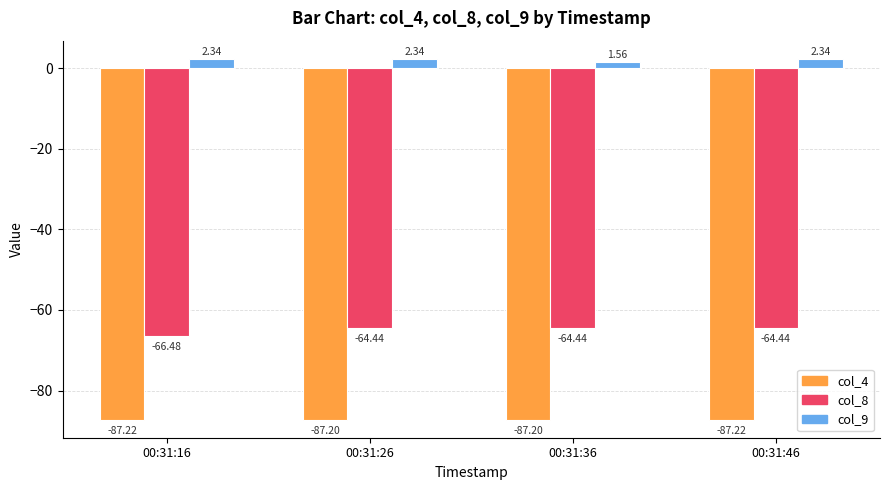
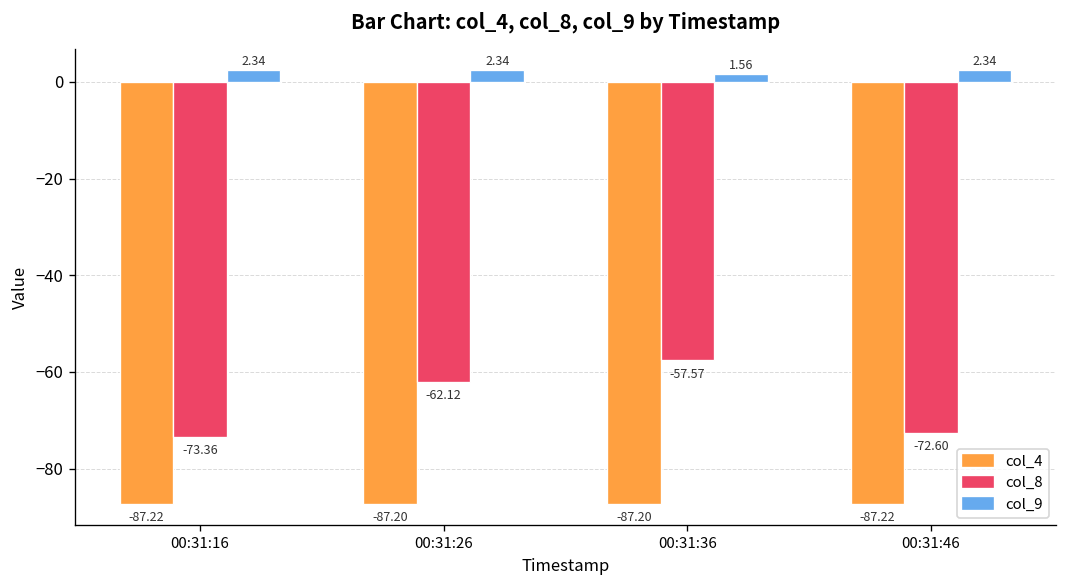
col_8, 00:31:16: -66.48 -> -73.36
col_8, 00:31:26: -64.44 -> -62.12
col_8, 00:31:36: -64.44 -> -57.57
col_8, 00:31:46: -64.44 -> -72.60
